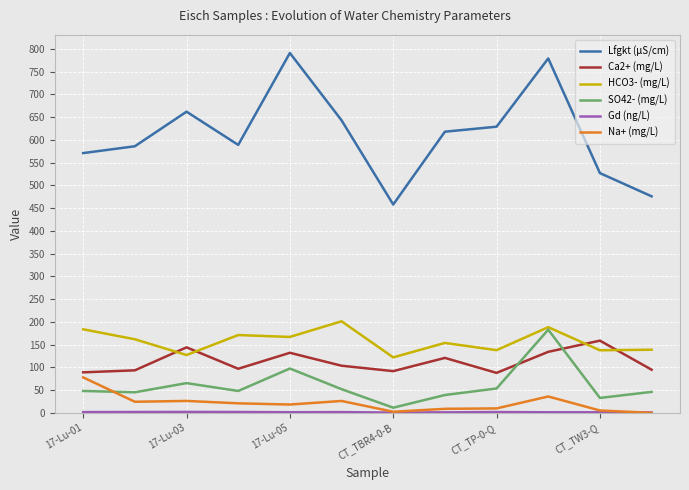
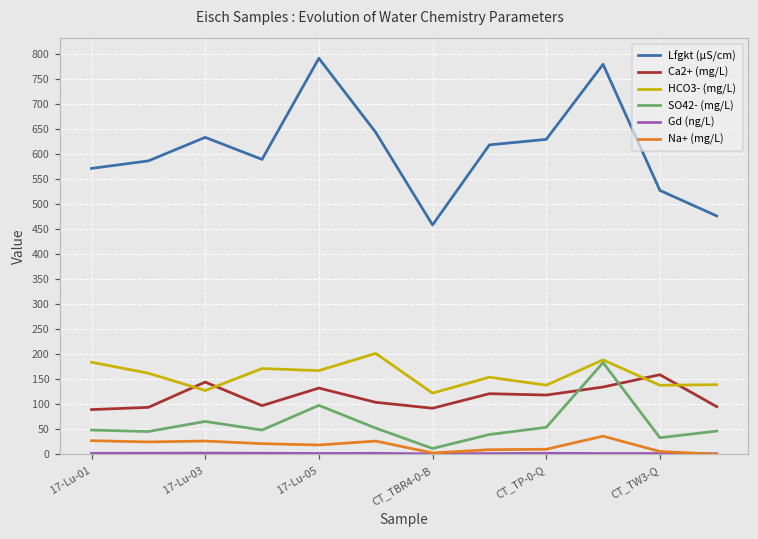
Na+ (mg/L), 17-Lu-01: 80 -> 30
Lfgkt (µS/cm), 17-Lu-03: 660 -> 630
Ca2+ (mg/L), CT_TP-0-Q: 90 -> 120
